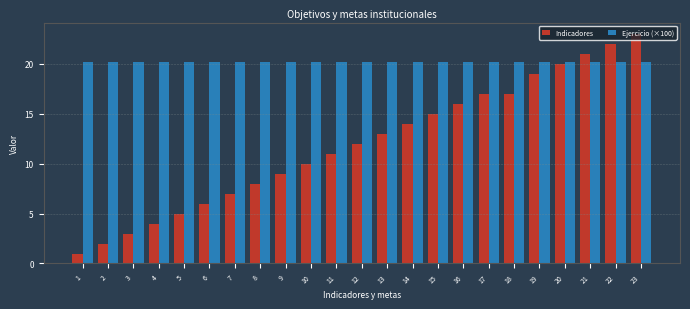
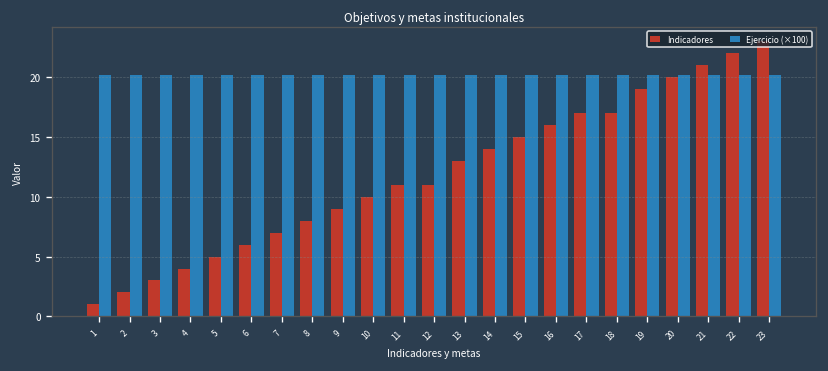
Indicadores, 12: 12 -> 11
